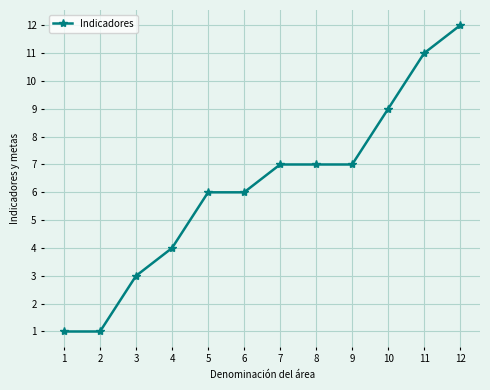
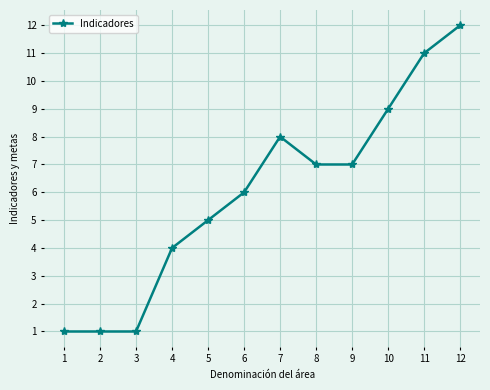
3: 3 -> 1
5: 6 -> 5
7: 7 -> 8
